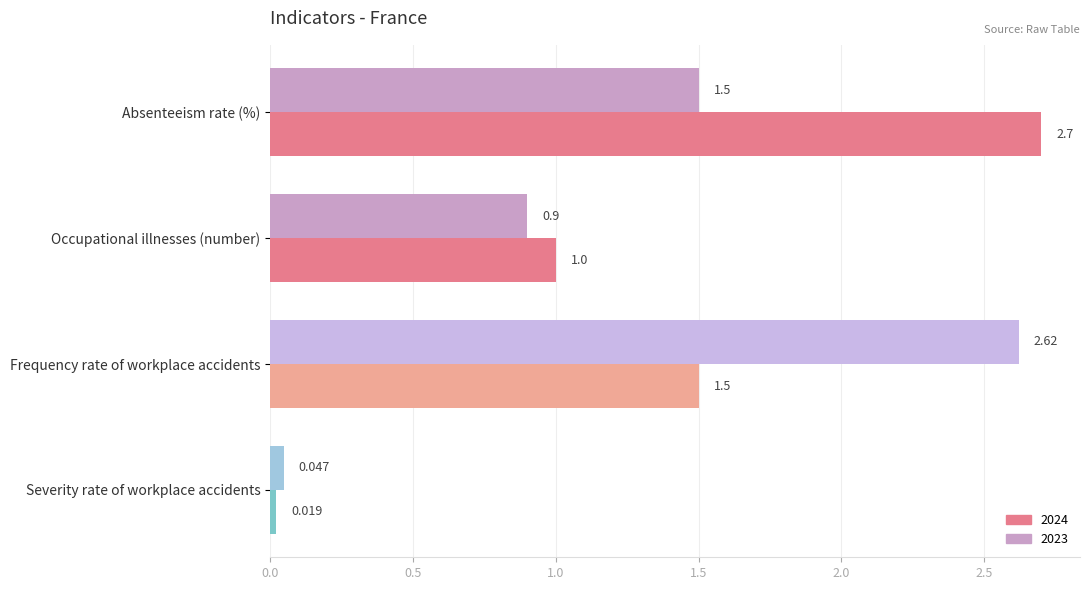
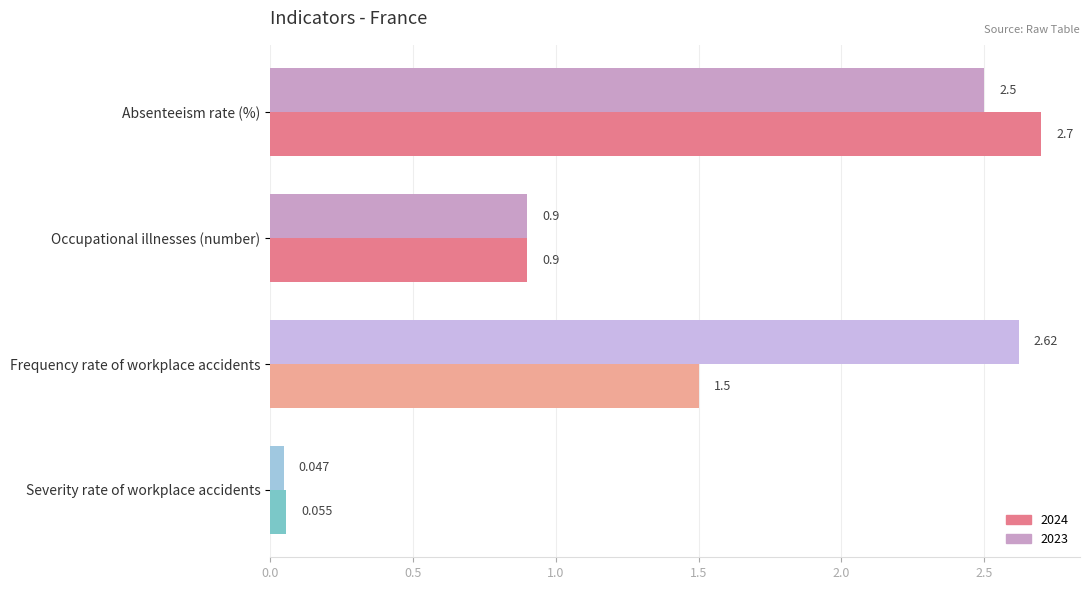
2023, Absenteeism rate (%): 1.5 -> 2.5
2024, Occupational illnesses (number): 1.0 -> 0.9
2024, Severity rate of workplace accidents: 0.019 -> 0.055
